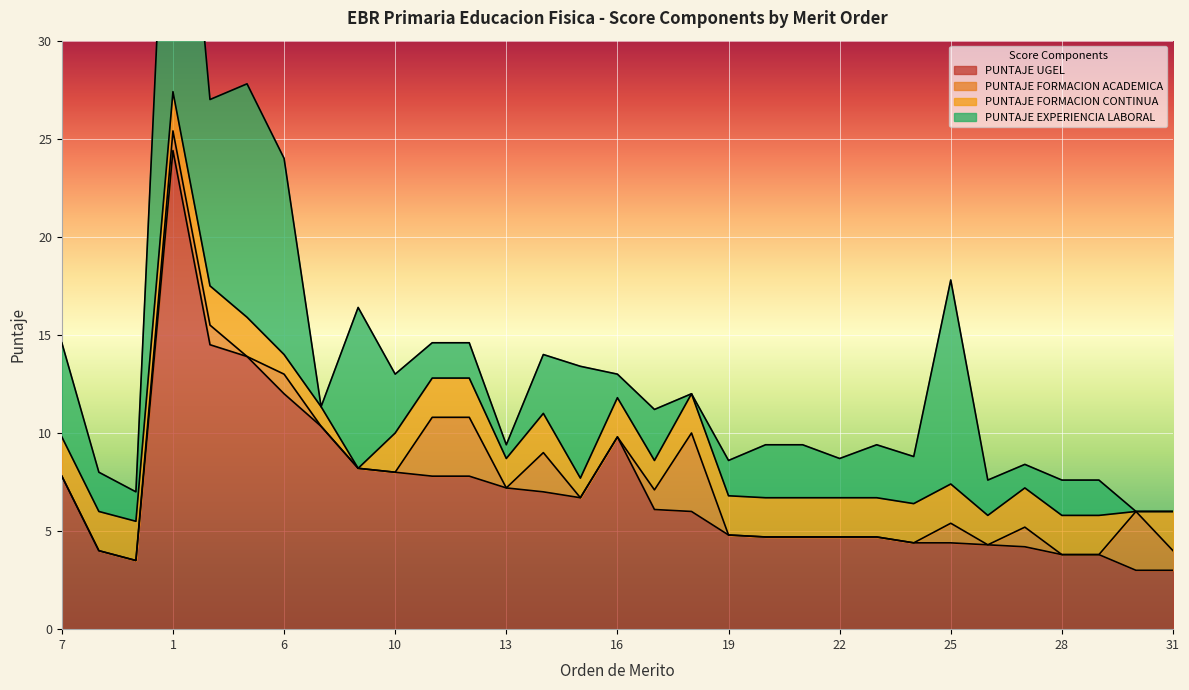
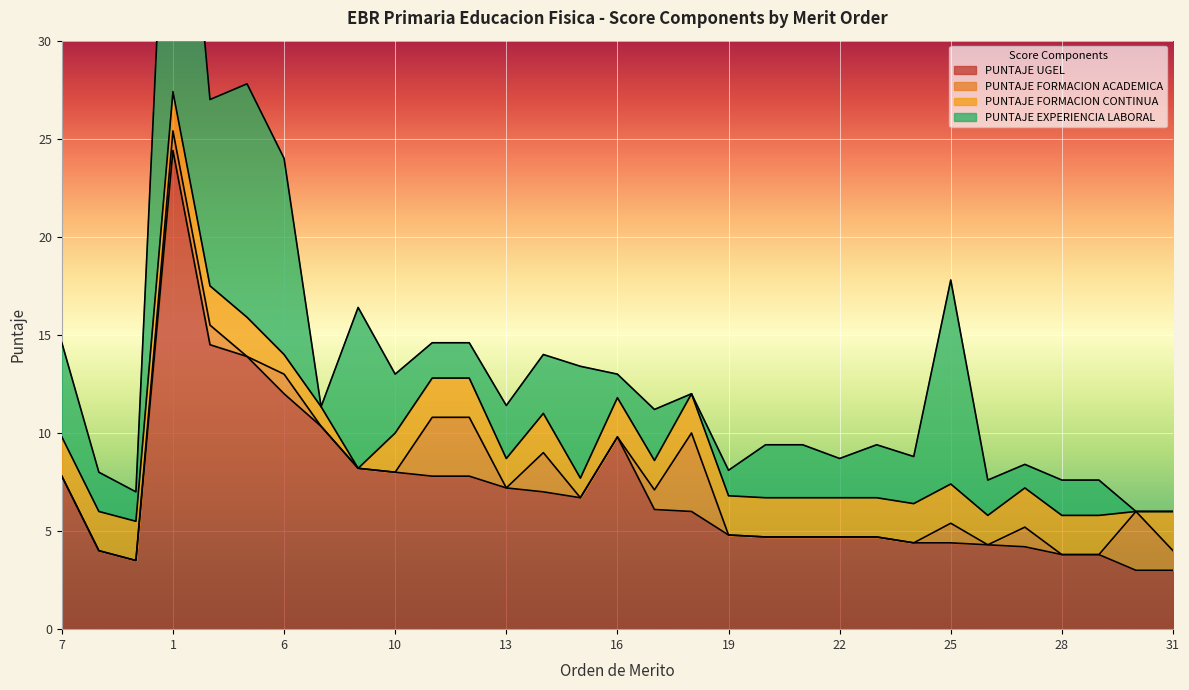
PUNTAJE EXPERIENCIA LABORAL, 13: 0.7 -> 2.7
PUNTAJE EXPERIENCIA LABORAL, 19: 1.8 -> 1.3
